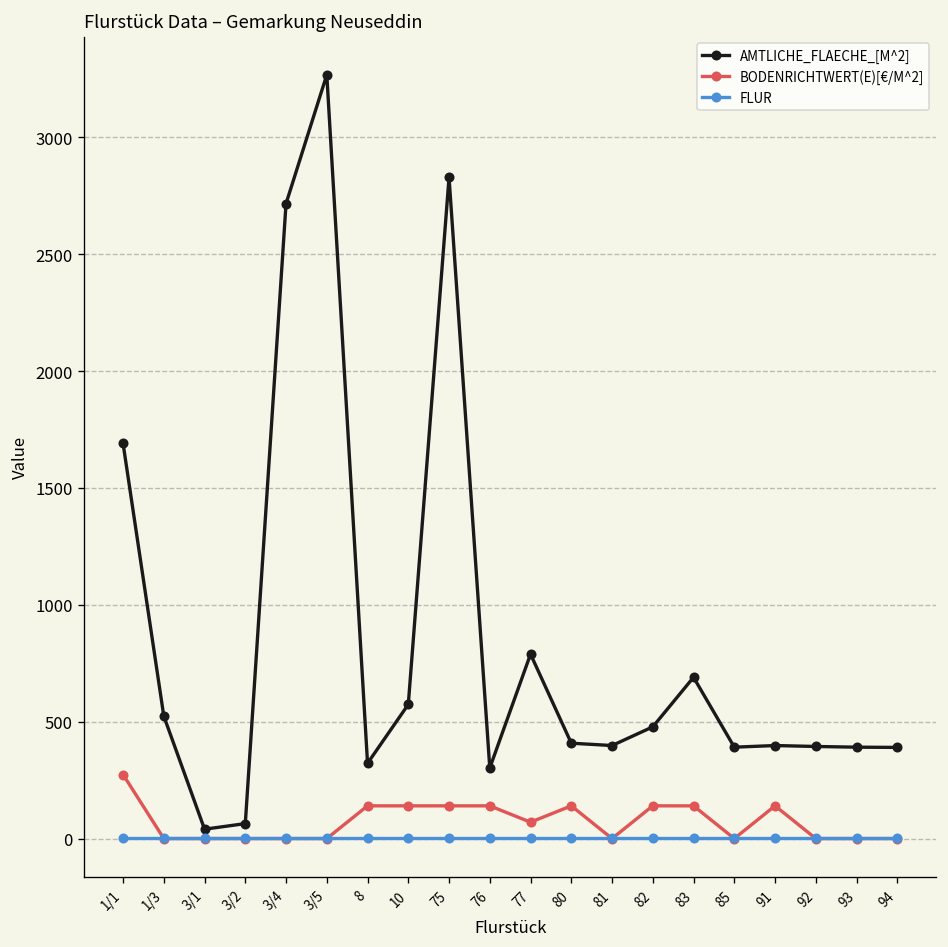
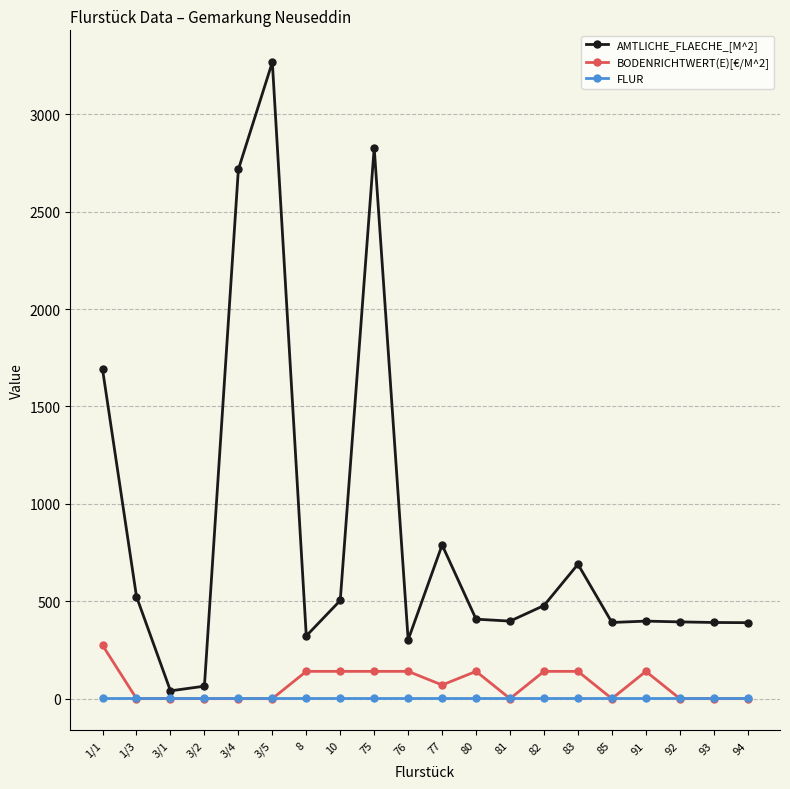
AMTLICHE_FLAECHE_[M^2], 10: 570 -> 500
